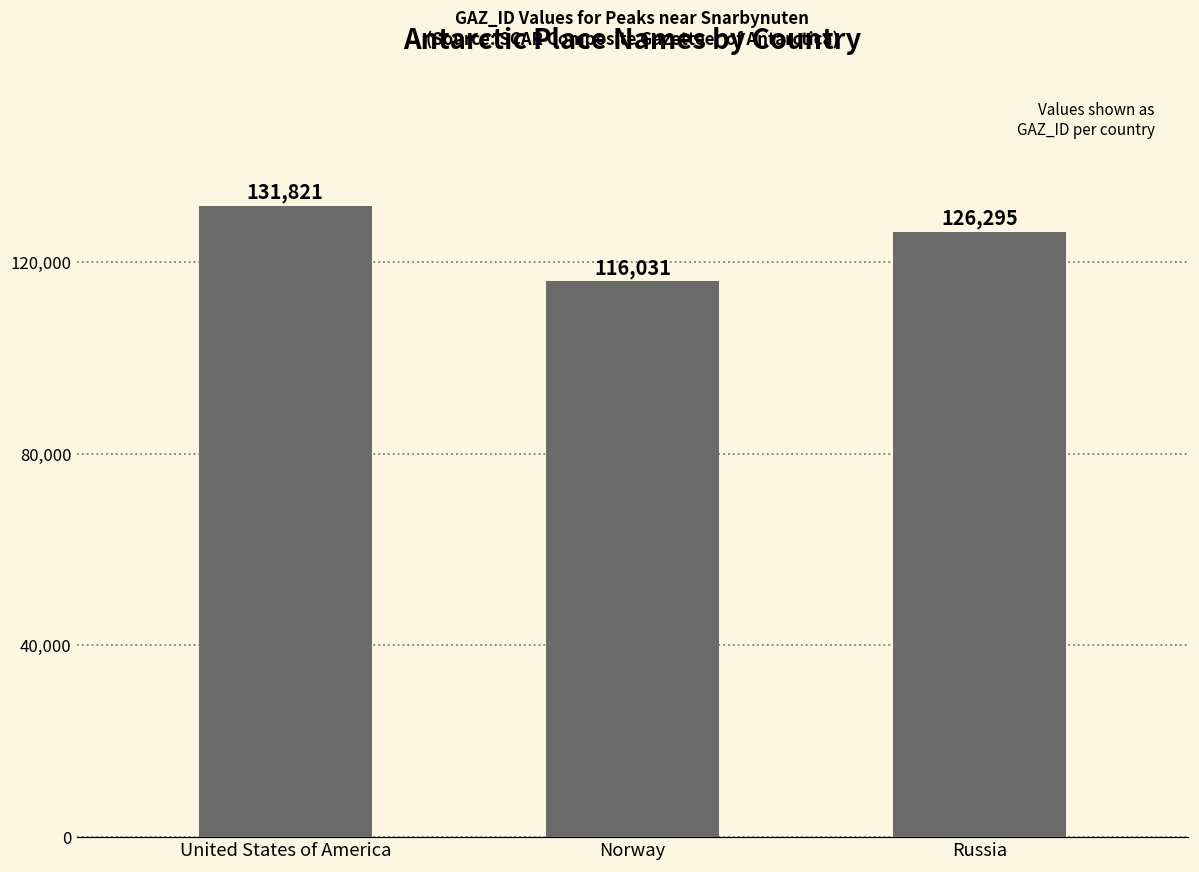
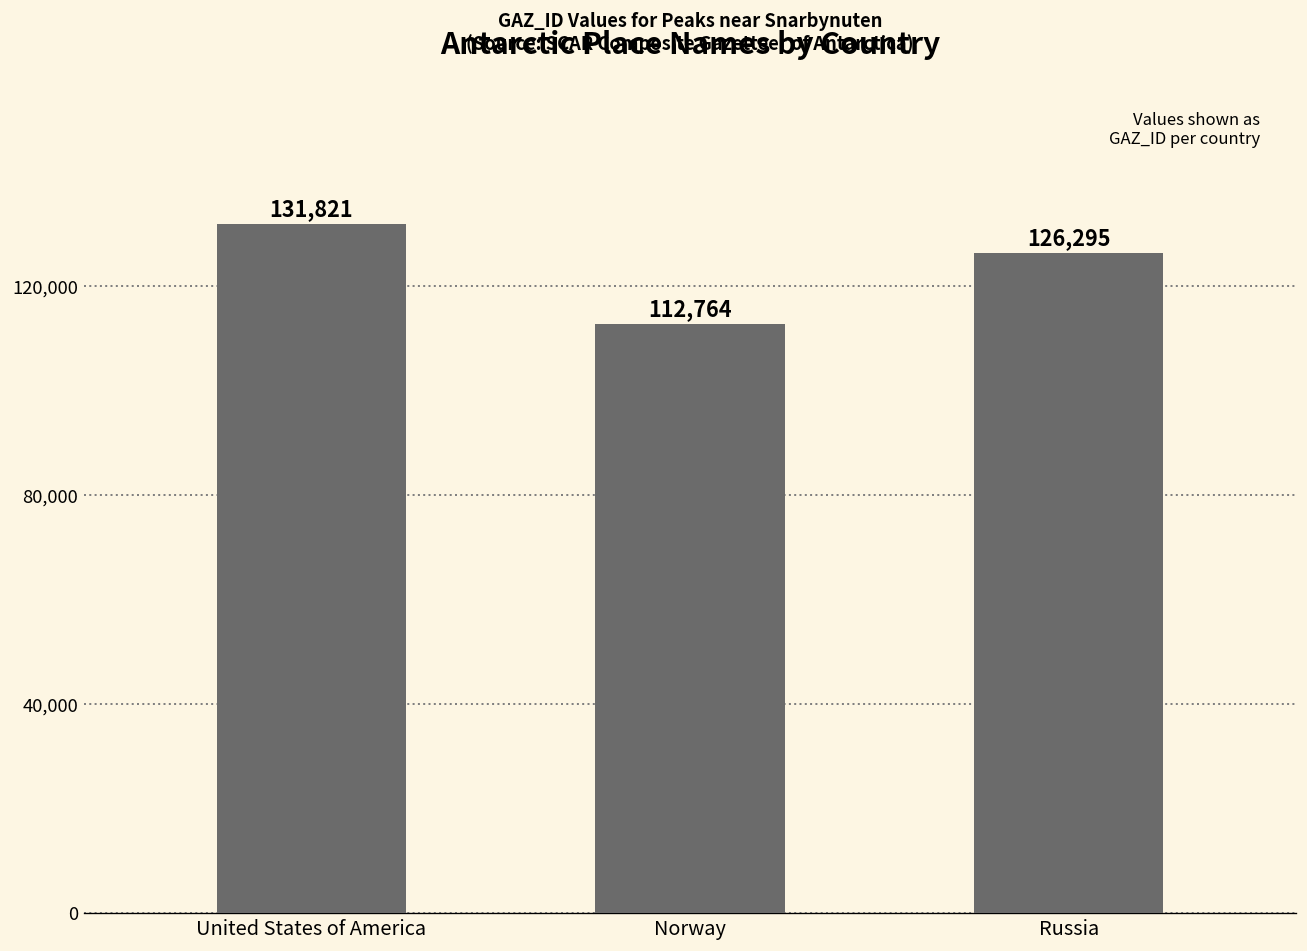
Norway: 116,031 -> 112,764
